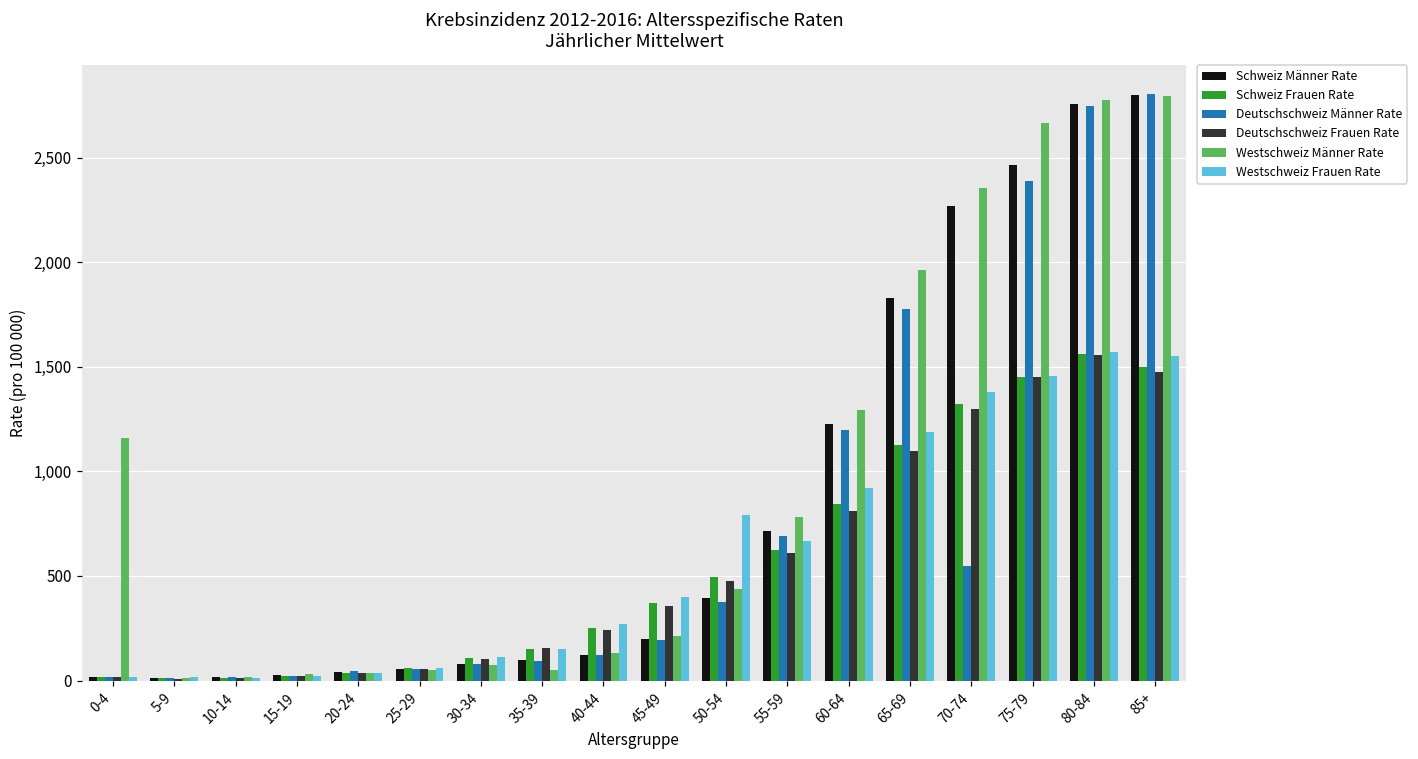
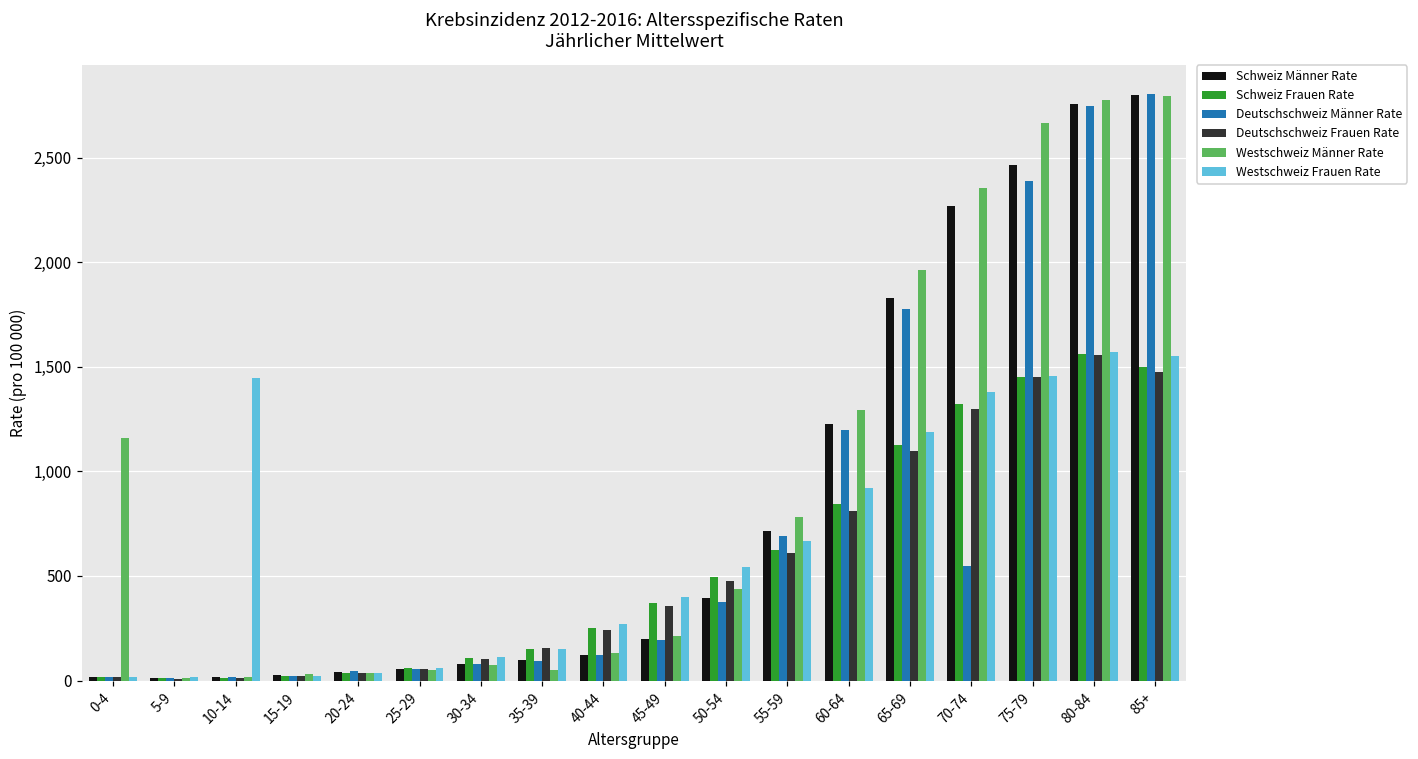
Westschweiz Frauen Rate, 10-14: 10 -> 1,440
Westschweiz Frauen Rate, 50-54: 790 -> 540
